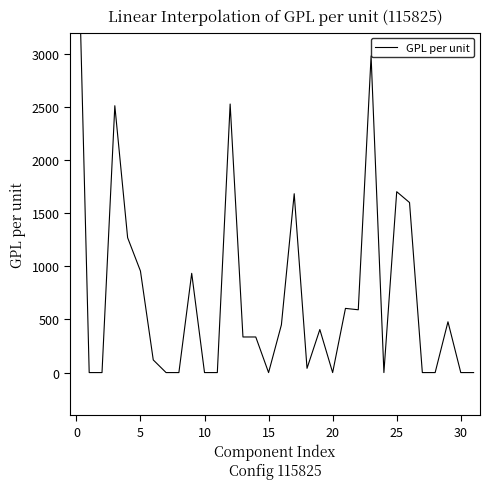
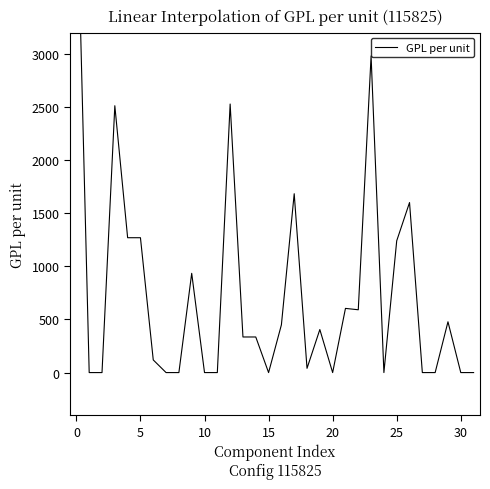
5: 960 -> 1270
25: 1700 -> 1240
